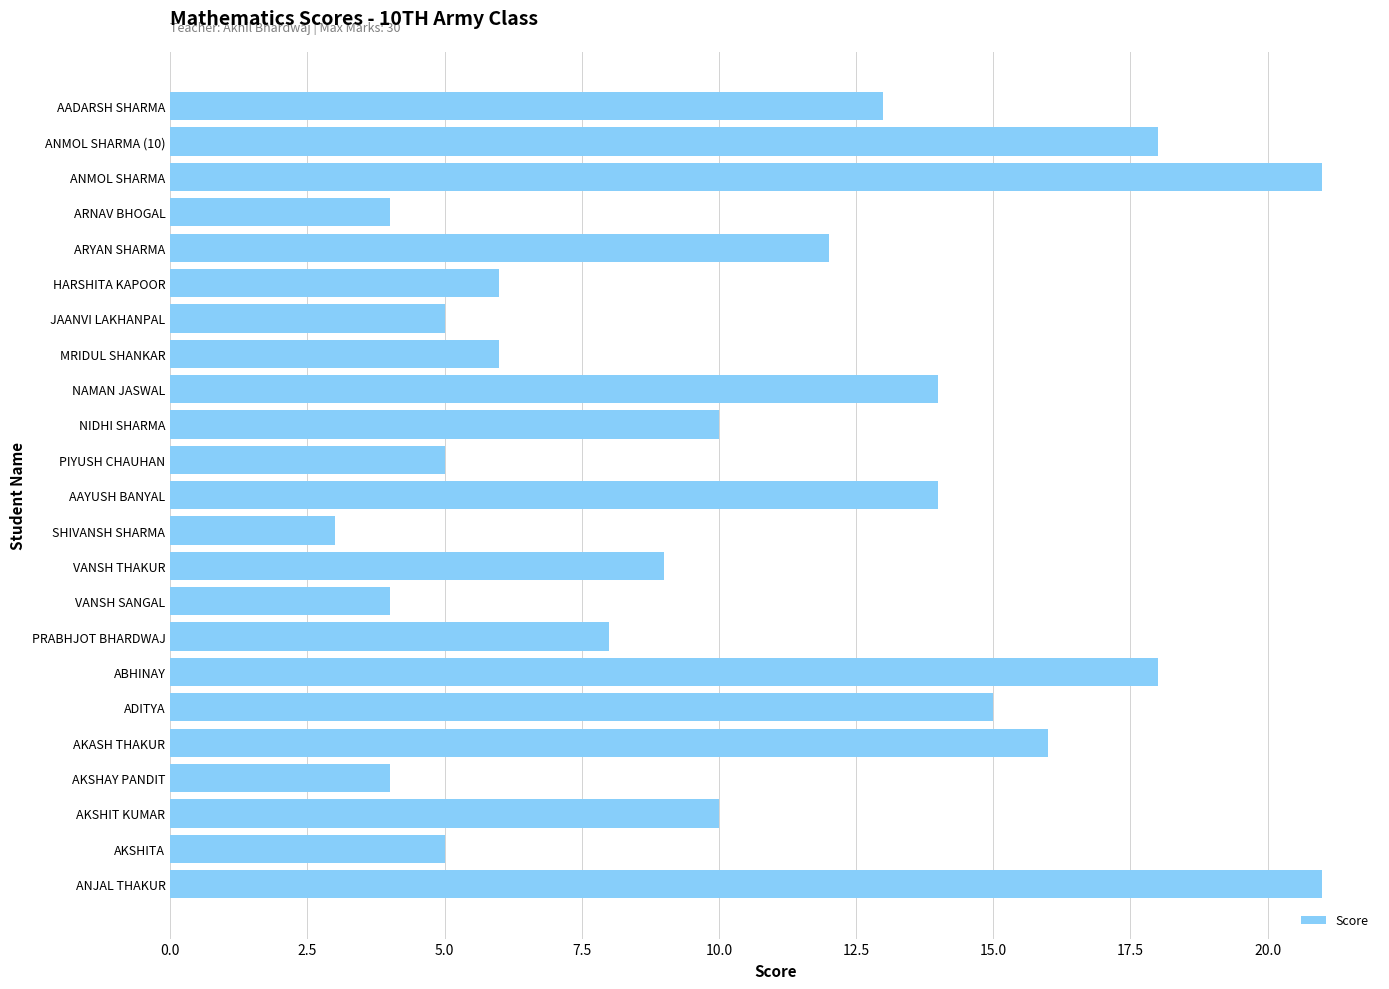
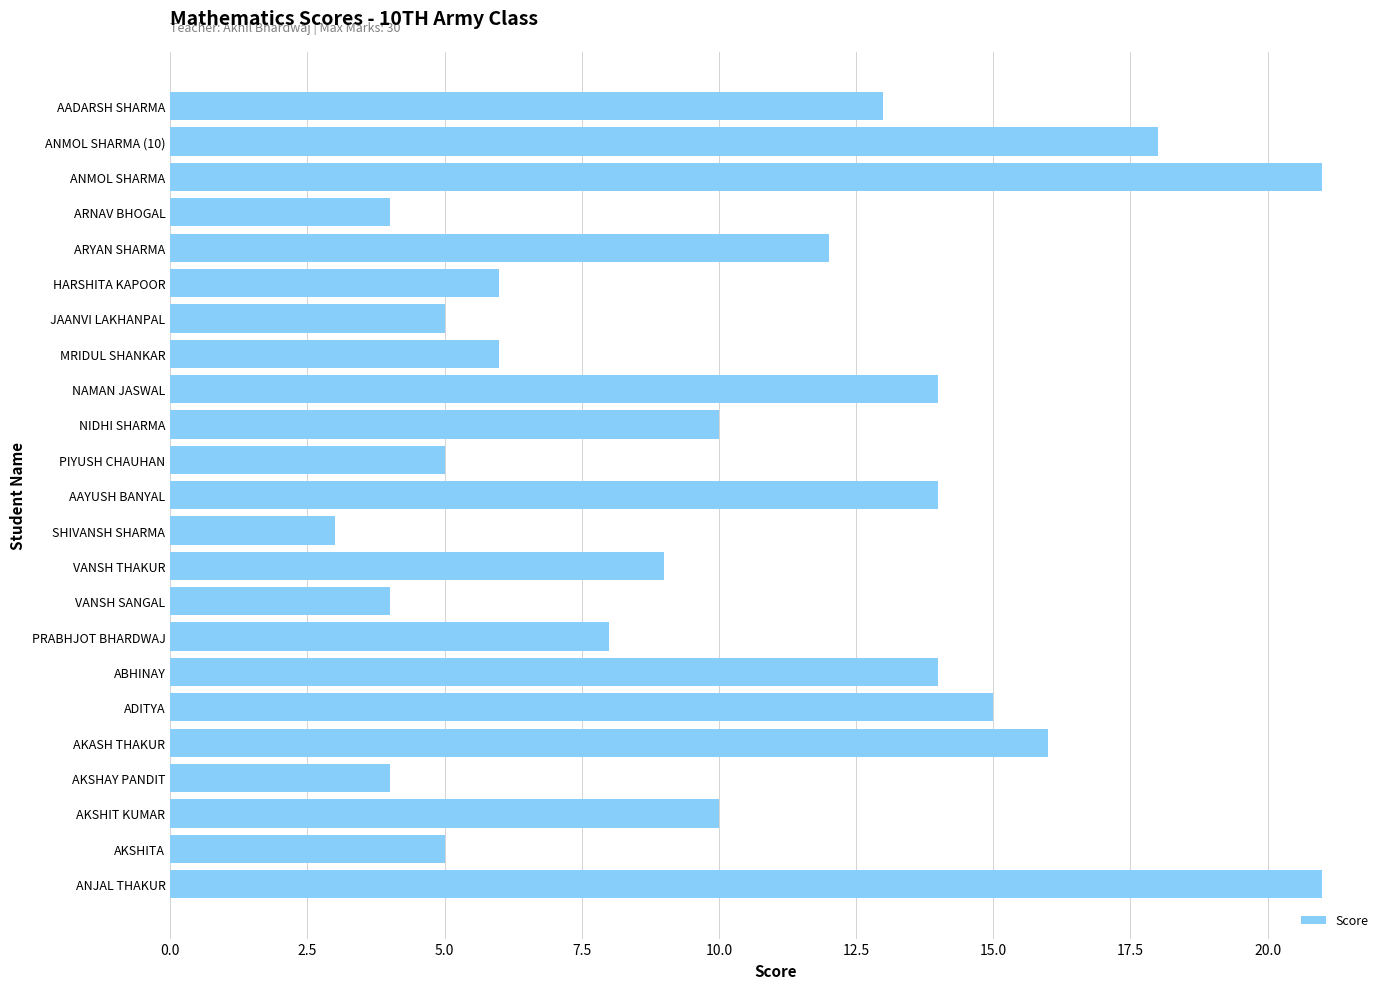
ABHINAY: 18 -> 14
